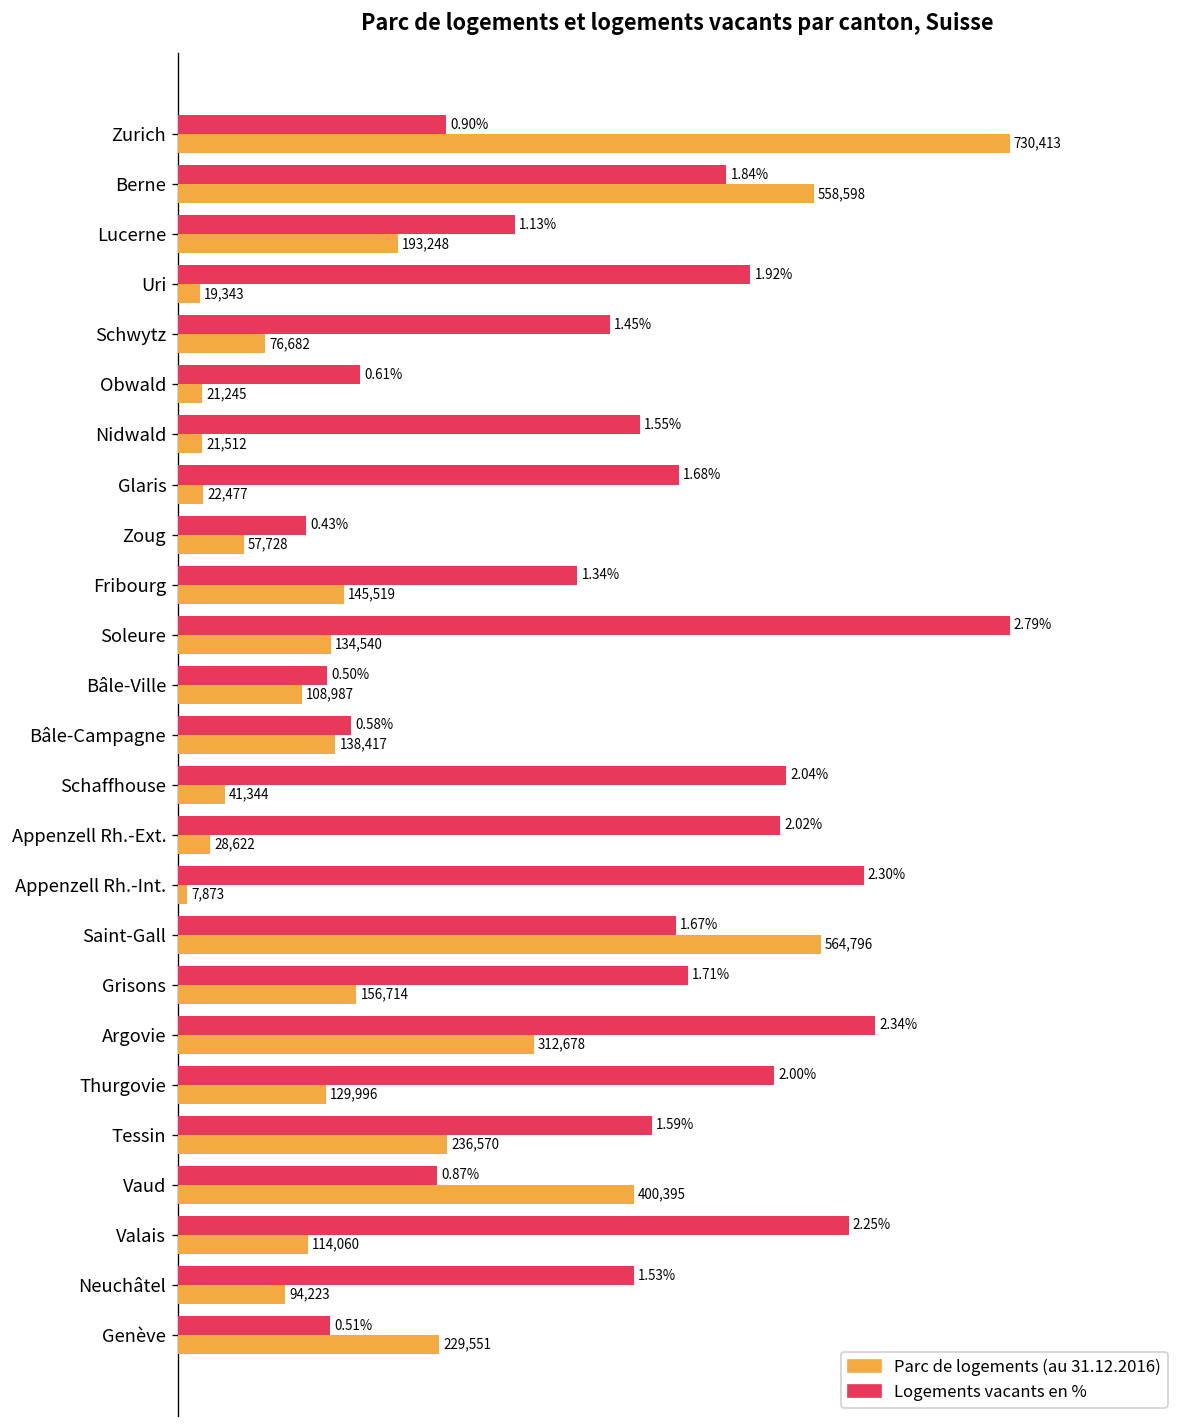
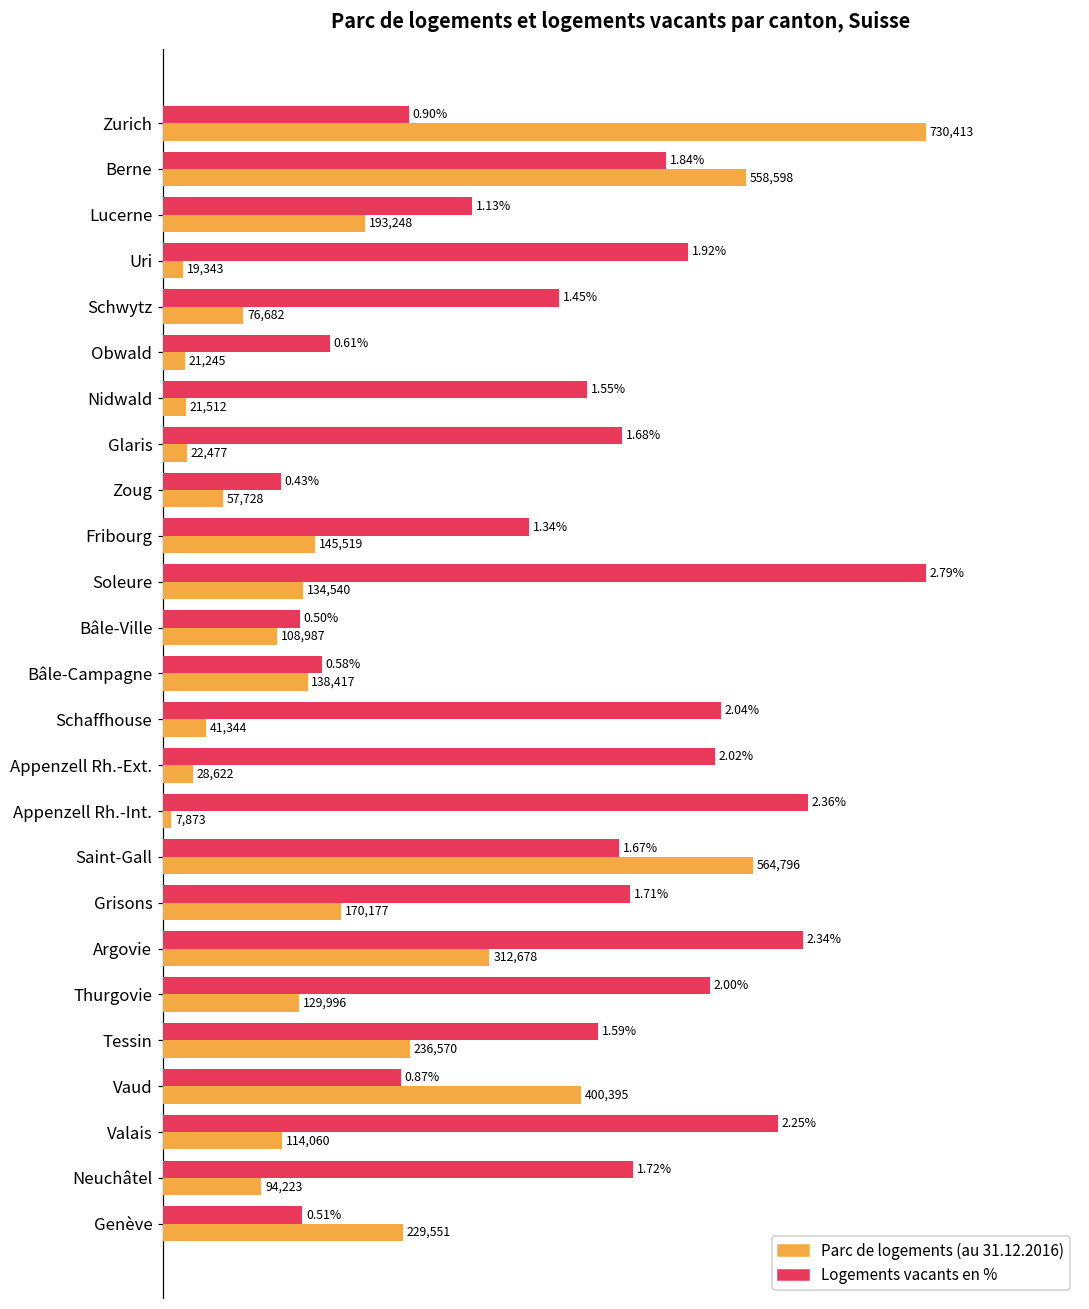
Logements vacants en %, Appenzell Rh.-Int.: 2.30% -> 2.36%
Parc de logements (au 31.12.2016), Grisons: 156,714 -> 170,177
Logements vacants en %, Neuchâtel: 1.53% -> 1.72%
